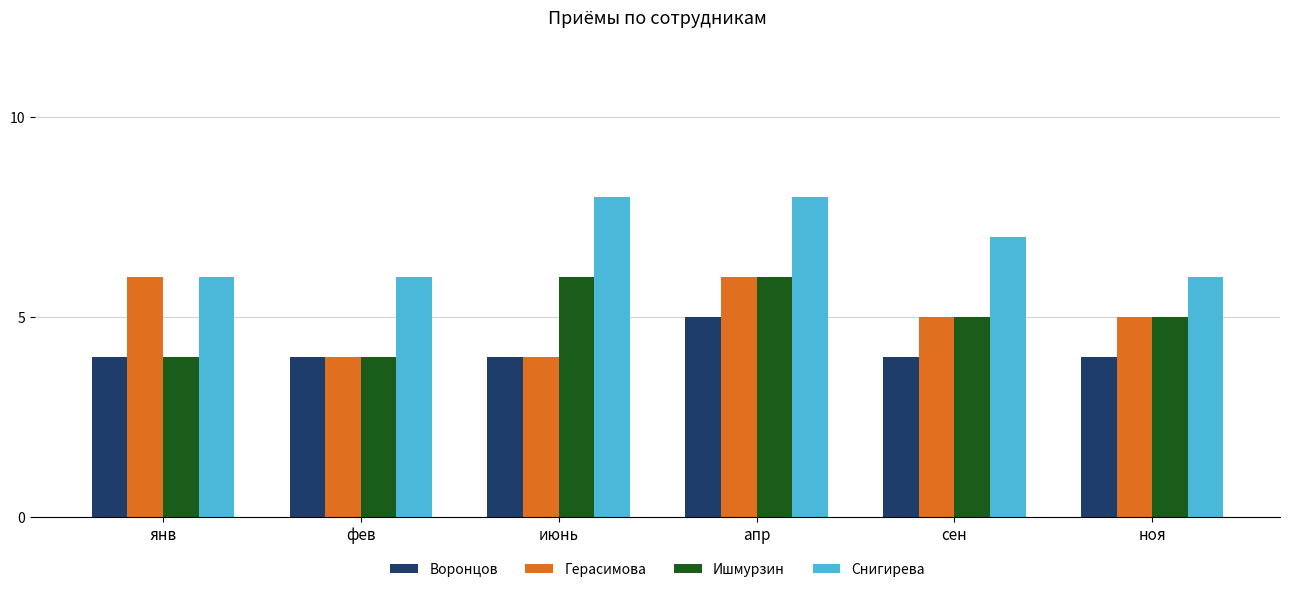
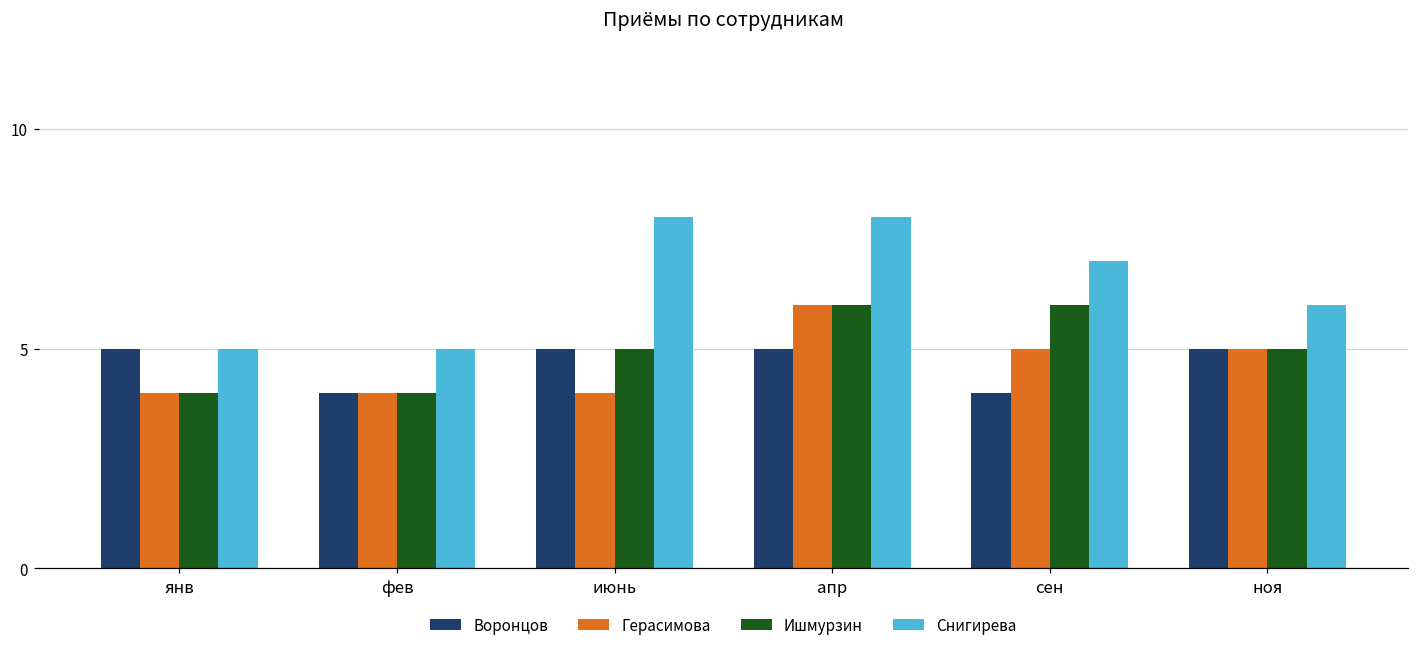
Воронцов, янв: 4 -> 5
Герасимова, янв: 6 -> 4
Снигирева, янв: 6 -> 5
Снигирева, фев: 6 -> 5
Воронцов, июнь: 4 -> 5
Ишмурзин, июнь: 6 -> 5
Ишмурзин, сен: 5 -> 6
Воронцов, ноя: 4 -> 5
